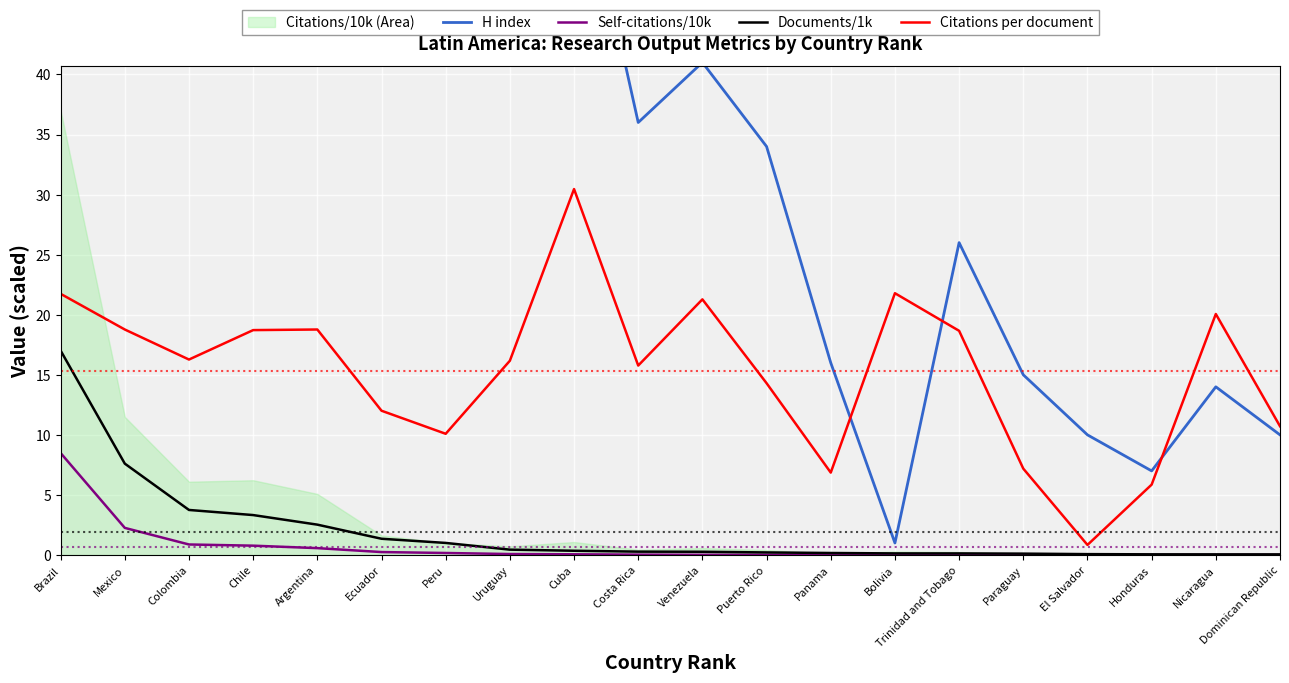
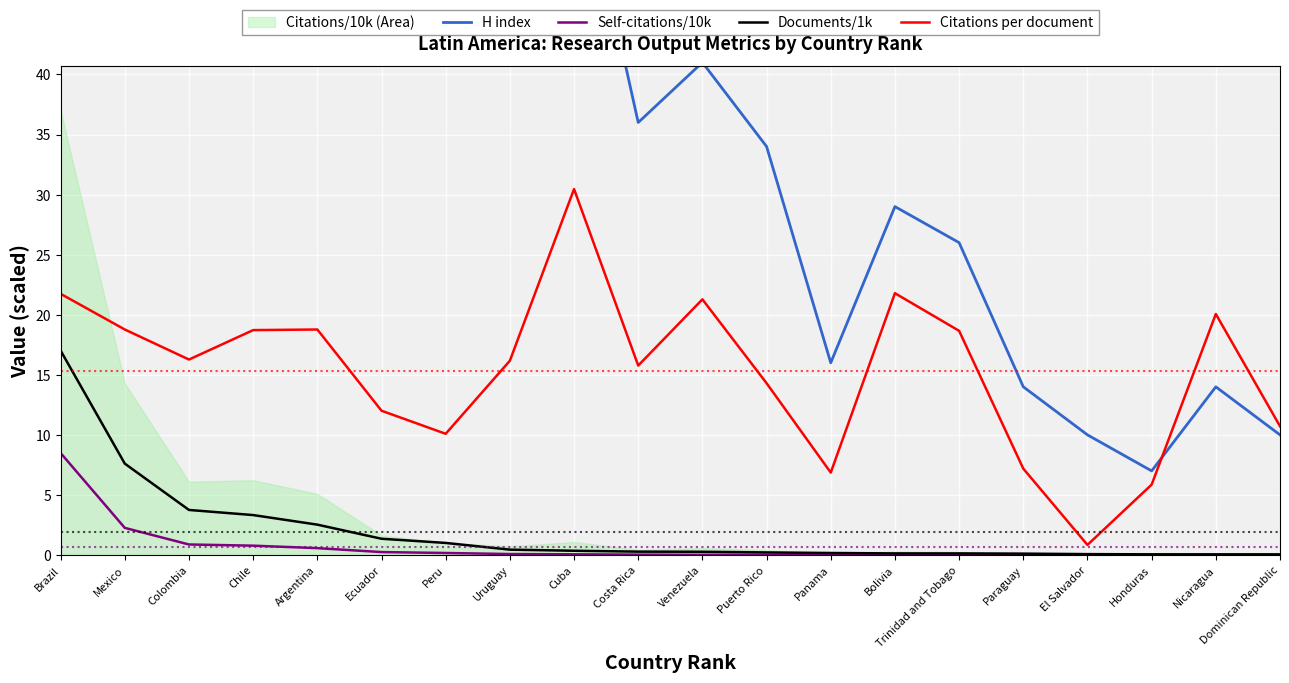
Citations/10k (Area), Mexico: 11.5 -> 14.3
H index, Bolivia: 1 -> 29
H index, Paraguay: 15 -> 14
